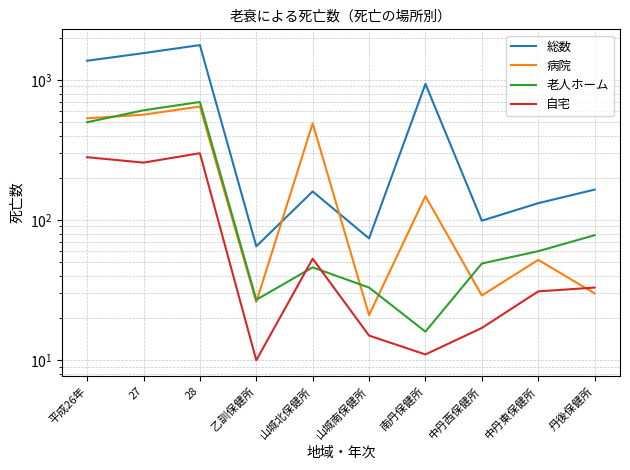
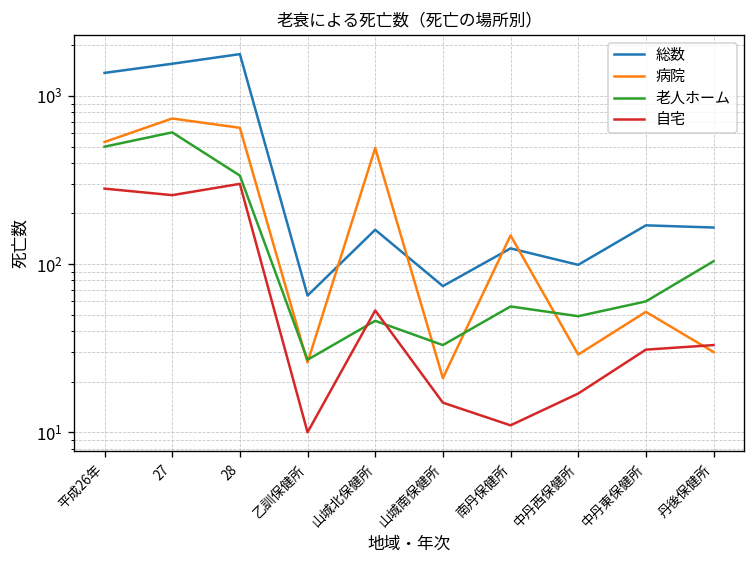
病院, 27: 570 -> 700
老人ホーム, 28: 700 -> 340
総数, 南丹保健所: 900 -> 120
老人ホーム, 南丹保健所: 16 -> 56
総数, 中丹東保健所: 130 -> 170
老人ホーム, 丹後保健所: 80 -> 100
